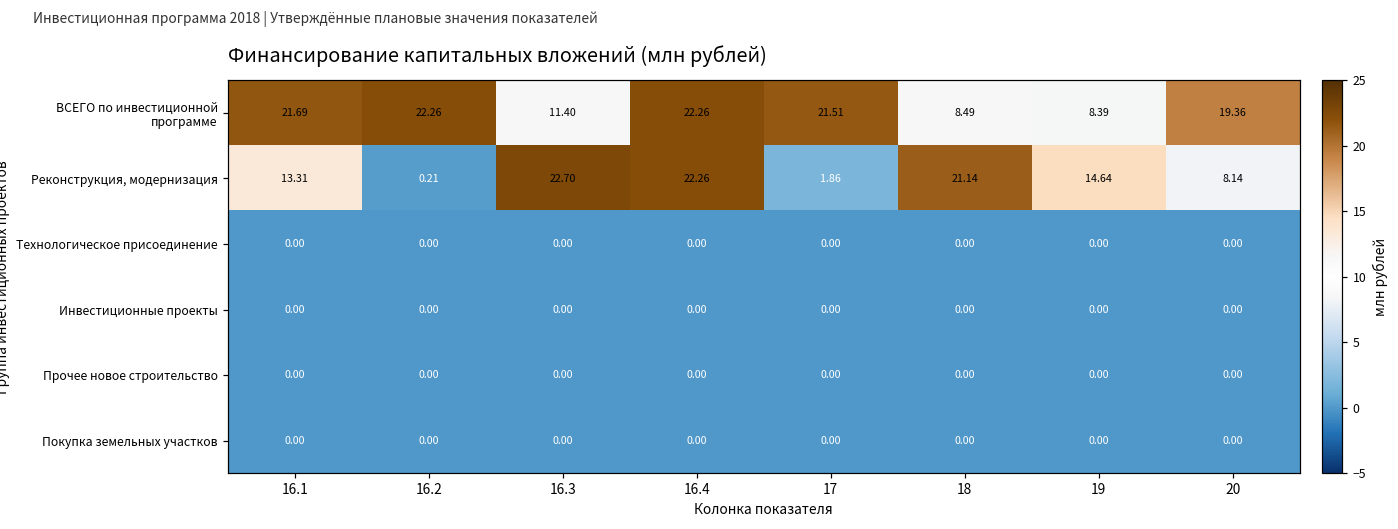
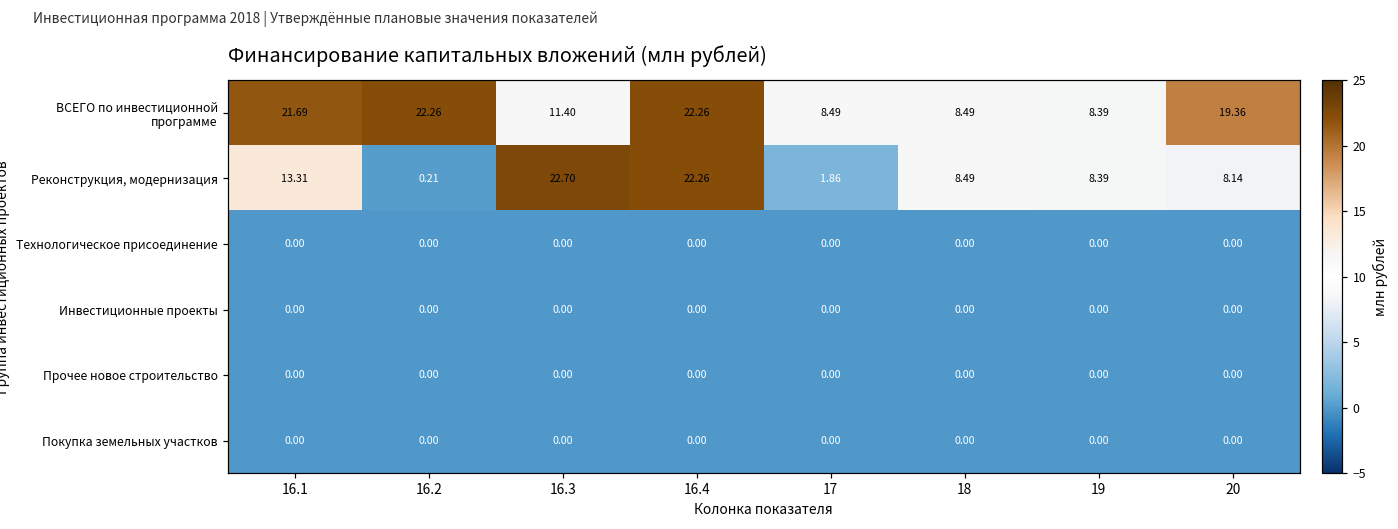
ВСЕГО по инвестиционной программе, 17: 21.51 -> 8.49
Реконструкция, модернизация, 18: 21.14 -> 8.49
Реконструкция, модернизация, 19: 14.64 -> 8.39
